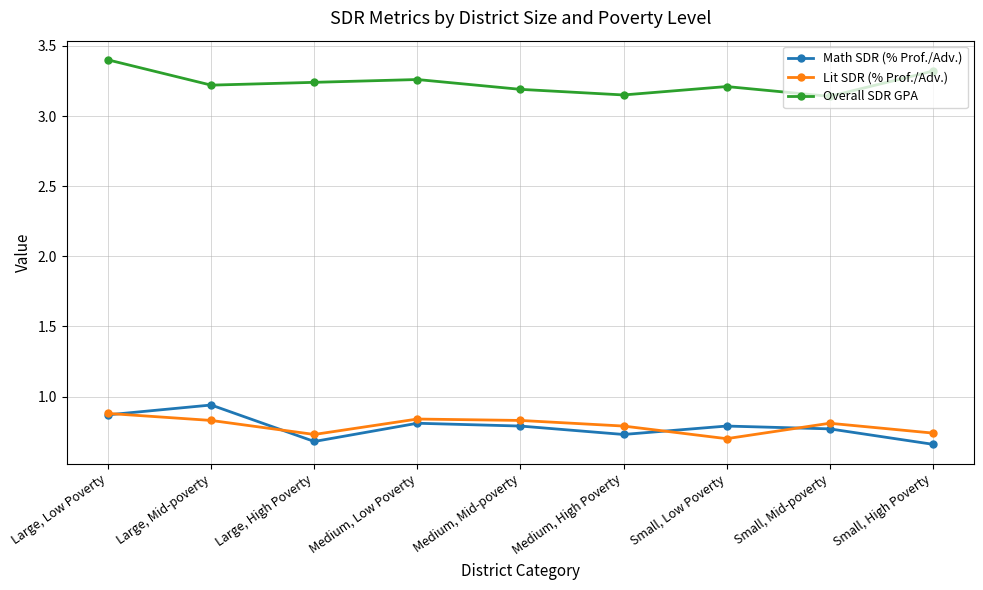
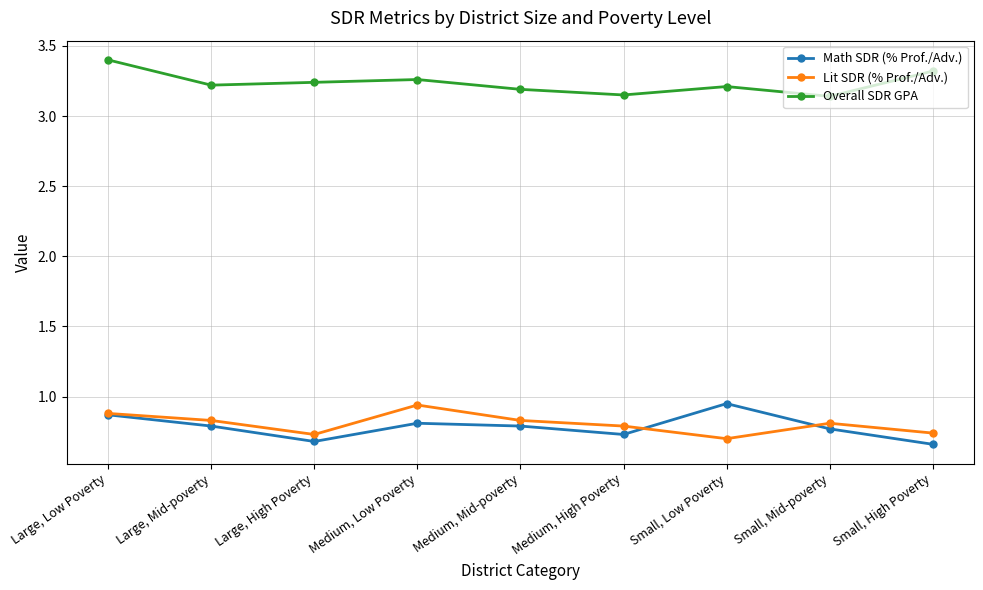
Math SDR (% Prof./Adv.), Large, Mid-poverty: 0.94 -> 0.79
Lit SDR (% Prof./Adv.), Medium, Low Poverty: 0.84 -> 0.94
Math SDR (% Prof./Adv.), Small, Low Poverty: 0.79 -> 0.95
